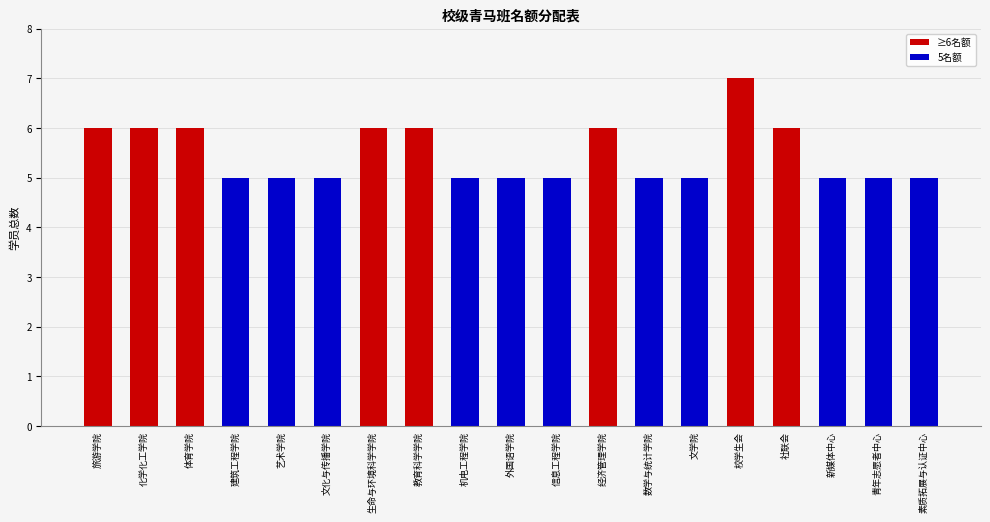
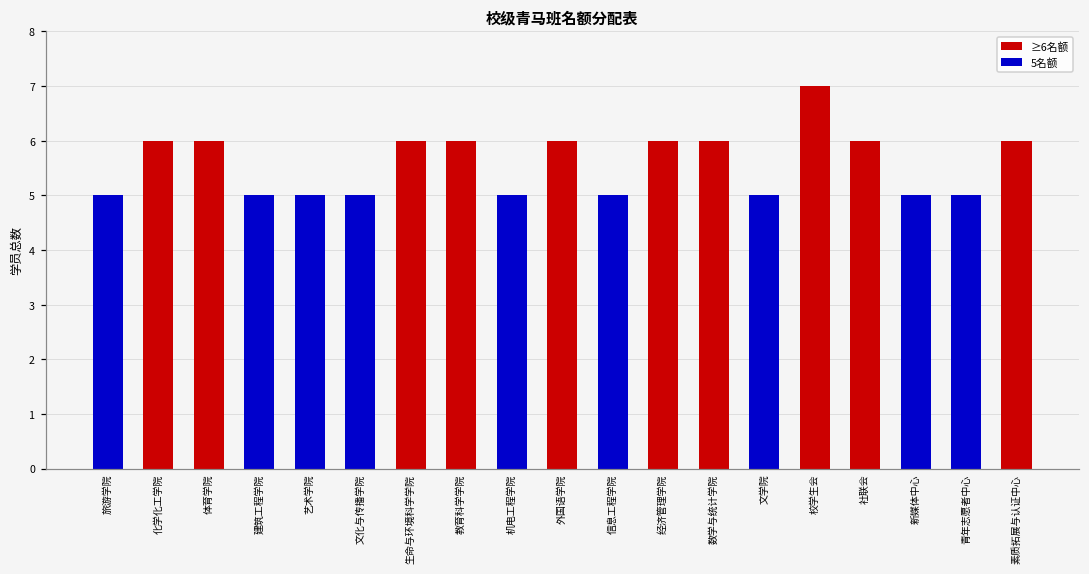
旅游学院: 6 -> 5
外国语学院: 5 -> 6
数学与统计学院: 5 -> 6
素质拓展与认证中心: 5 -> 6
